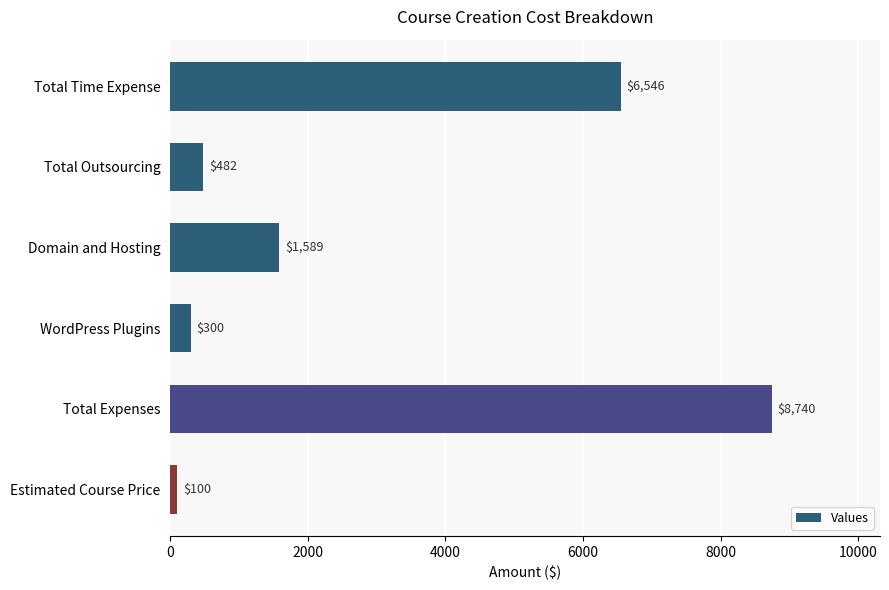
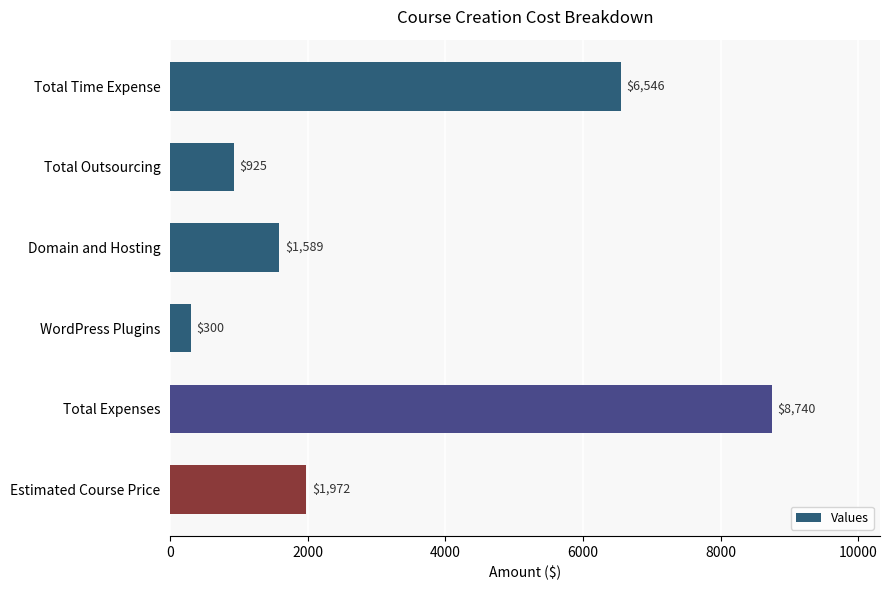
Total Outsourcing: $482 -> $925
Estimated Course Price: $100 -> $1,972
